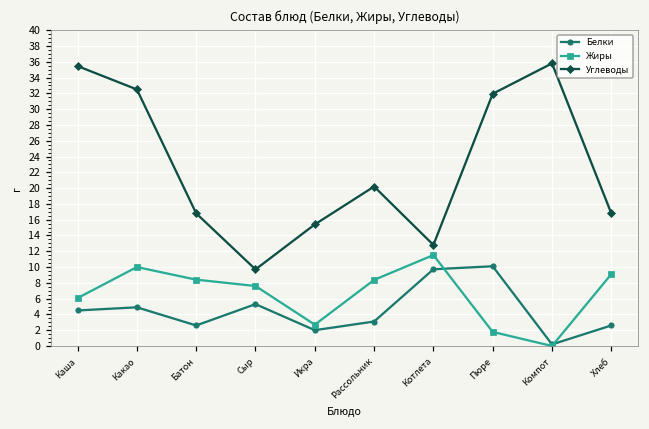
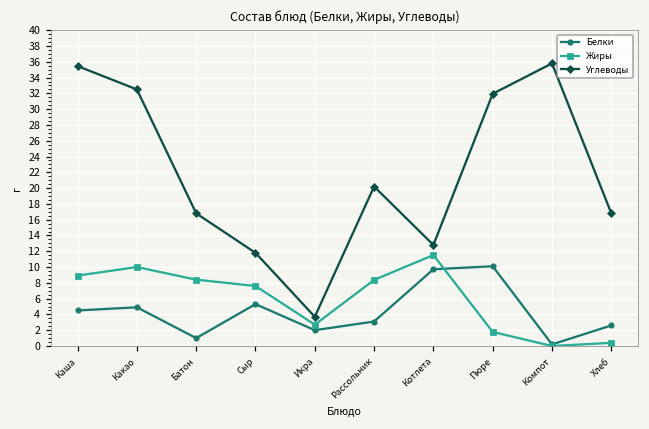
Жиры, Каша: 6 -> 9
Белки, Батон: 3 -> 1
Углеводы, Сыр: 10 -> 12
Углеводы, Икра: 15 -> 4
Жиры, Хлеб: 9 -> 0
